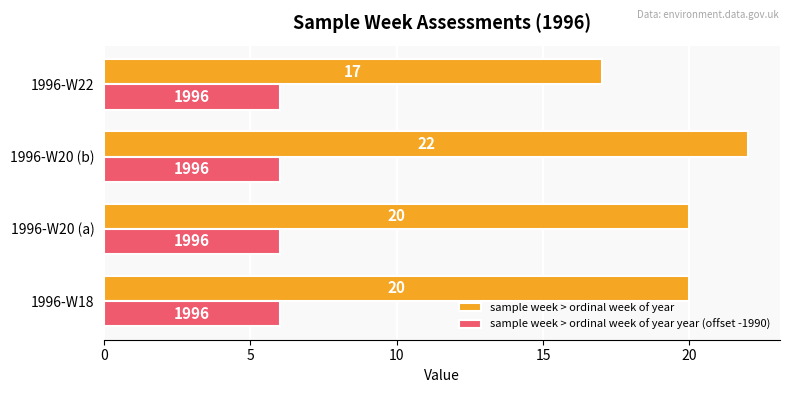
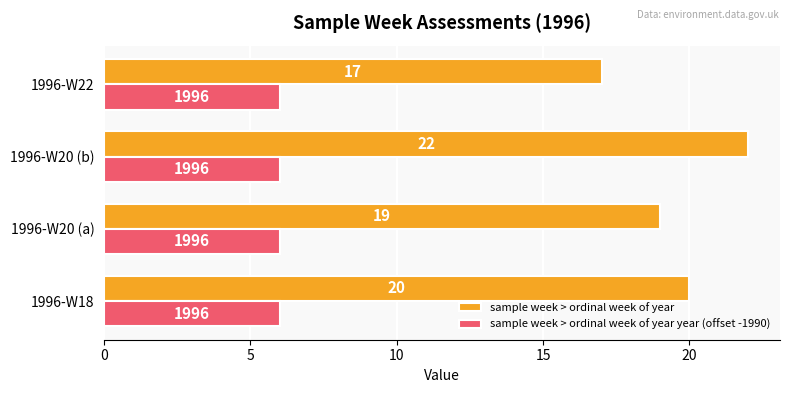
sample week > ordinal week of year, 1996-W20 (a): 20 -> 19
